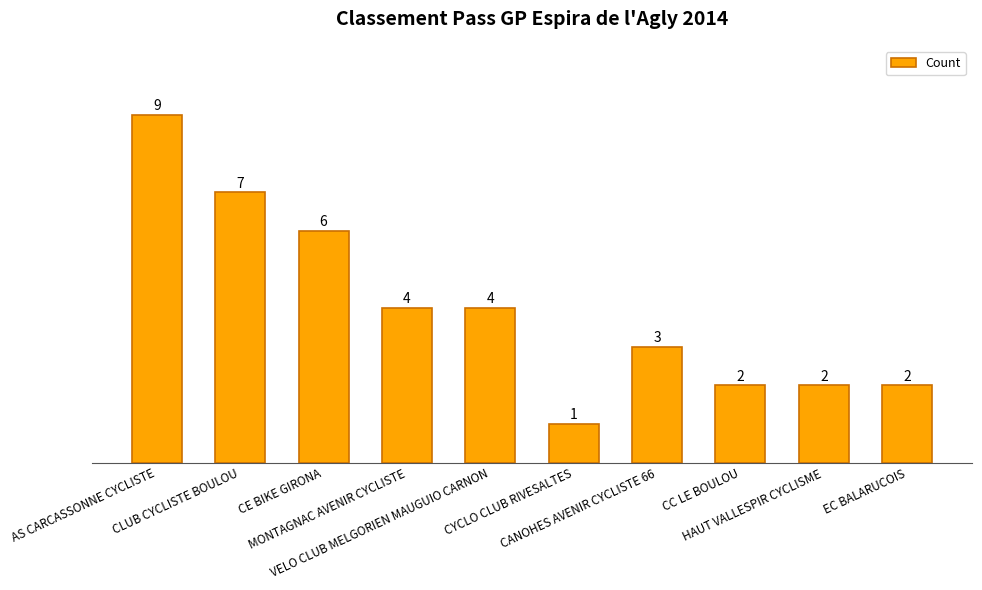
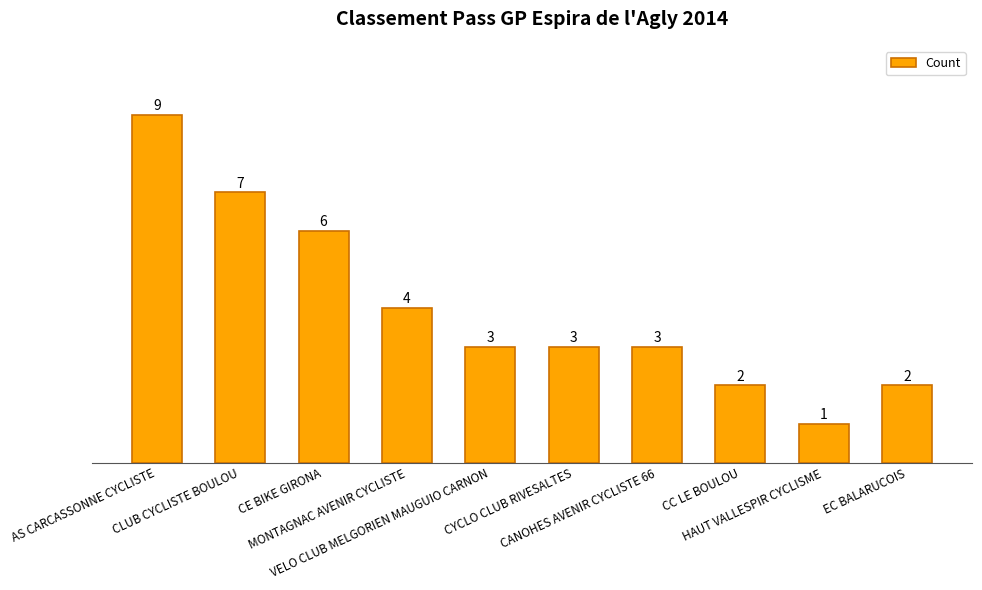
VELO CLUB MELGORIEN MAUGUIO CARNON: 4 -> 3
CYCLO CLUB RIVESALTES: 1 -> 3
HAUT VALLESPIR CYCLISME: 2 -> 1
